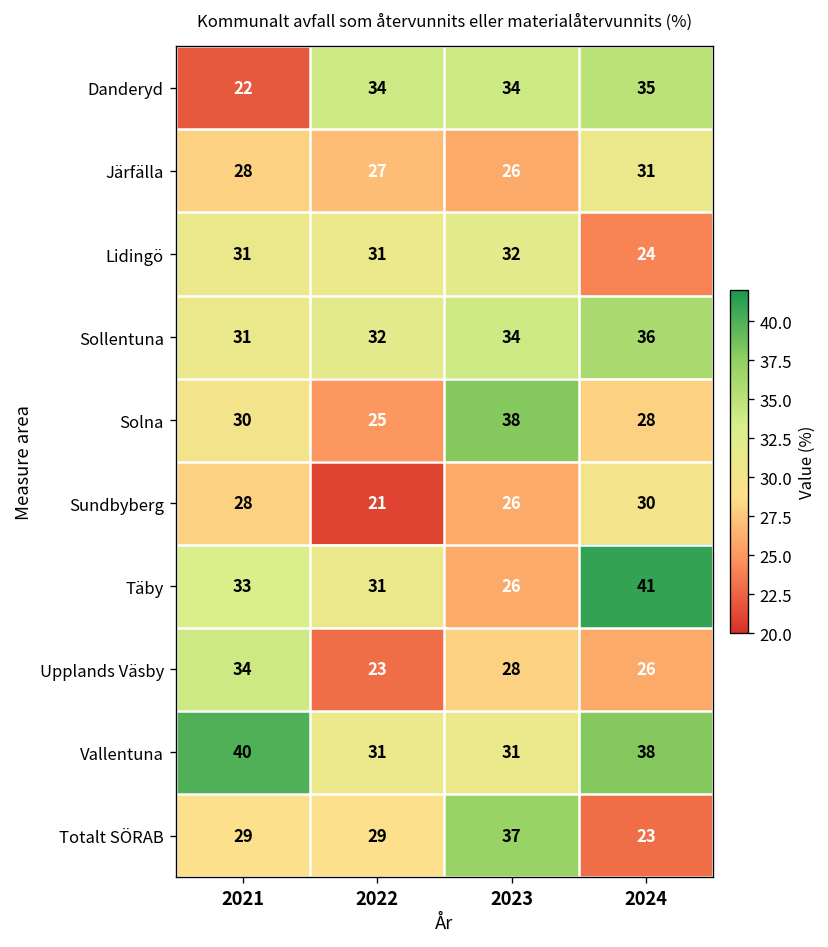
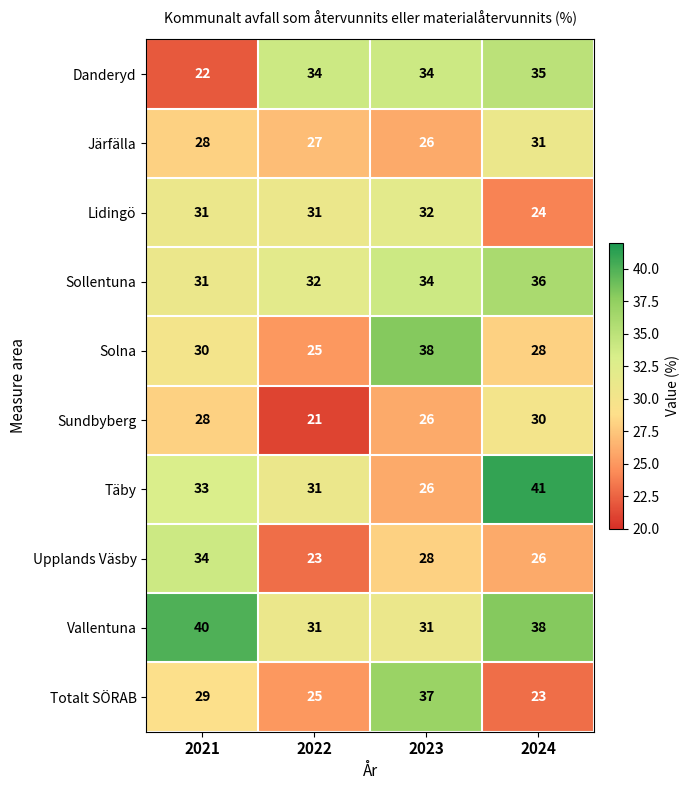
Totalt SÖRAB, 2022: 29 -> 25
